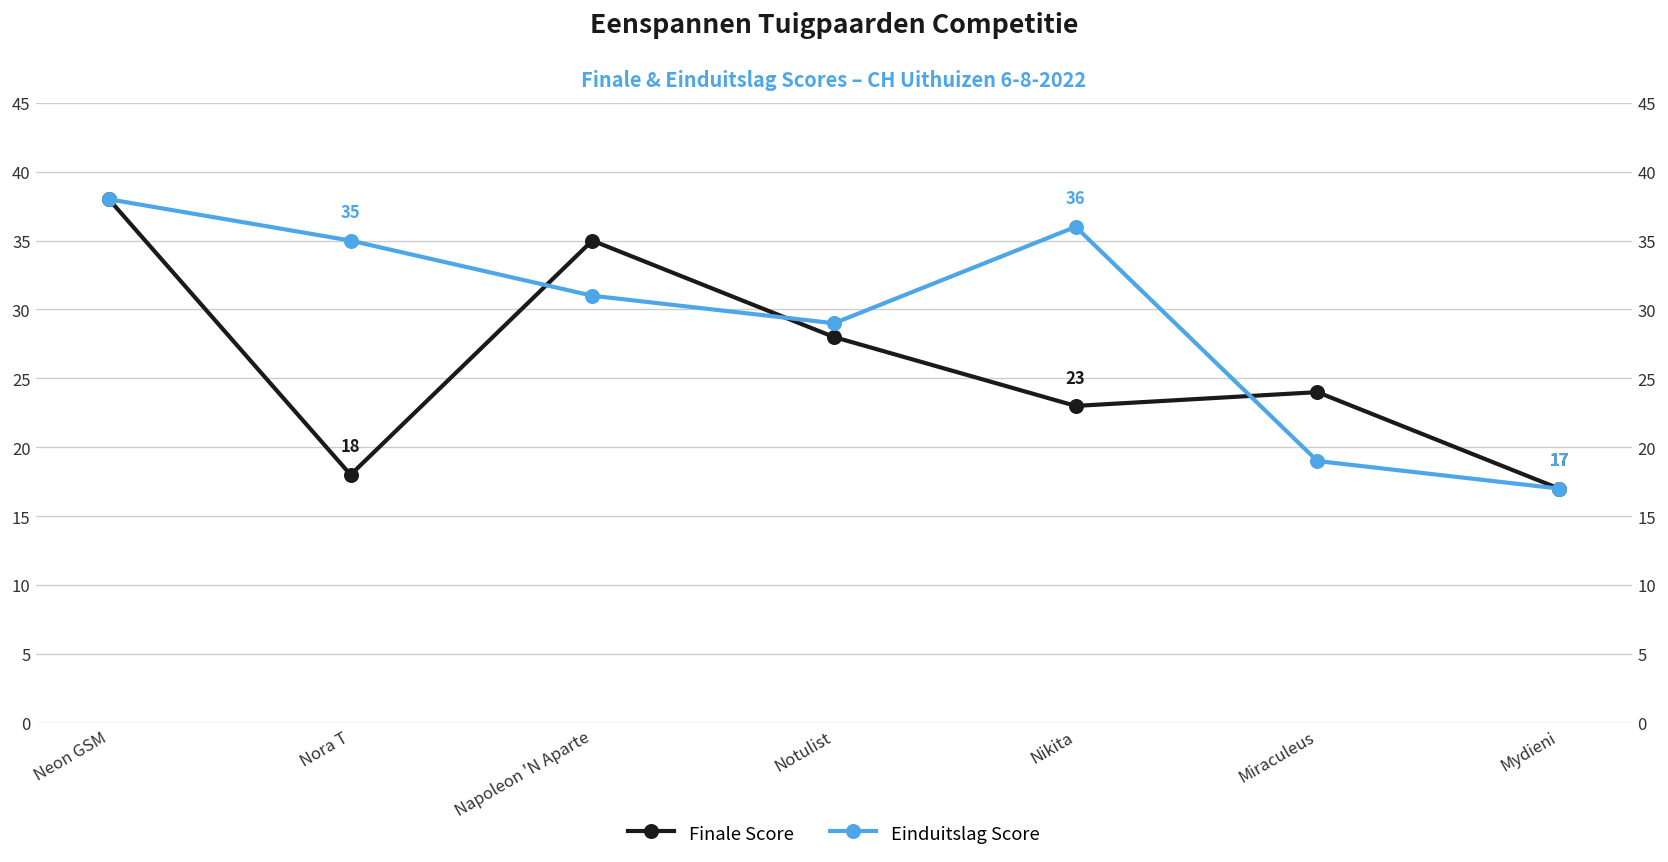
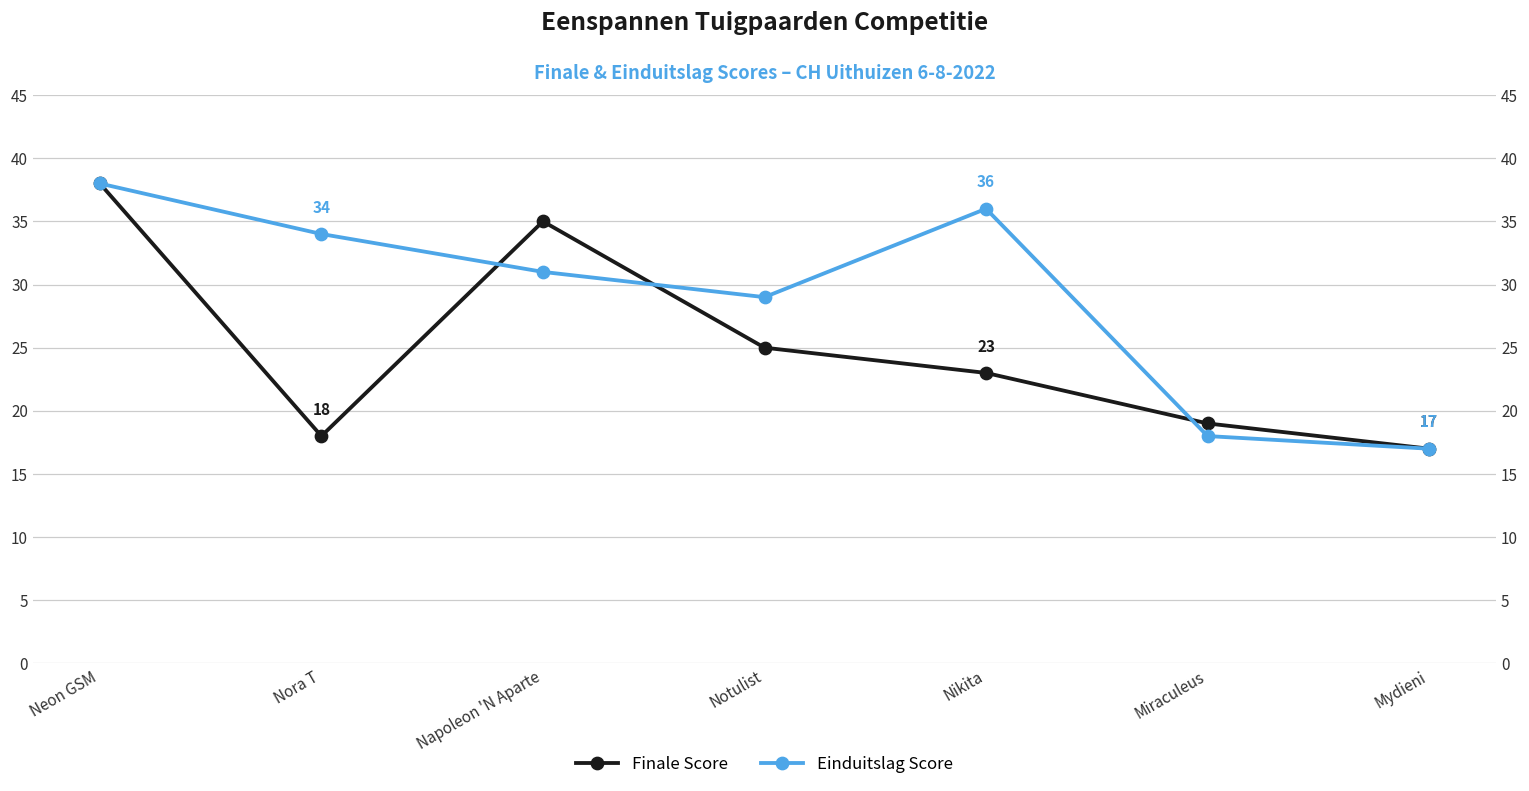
Einduitslag Score, Nora T: 35 -> 34
Finale Score, Notulist: 28 -> 25
Finale Score, Miraculeus: 24 -> 19
Einduitslag Score, Miraculeus: 19 -> 18
